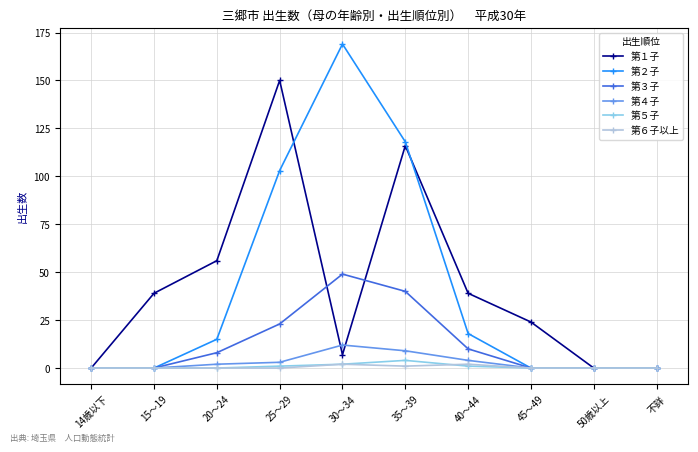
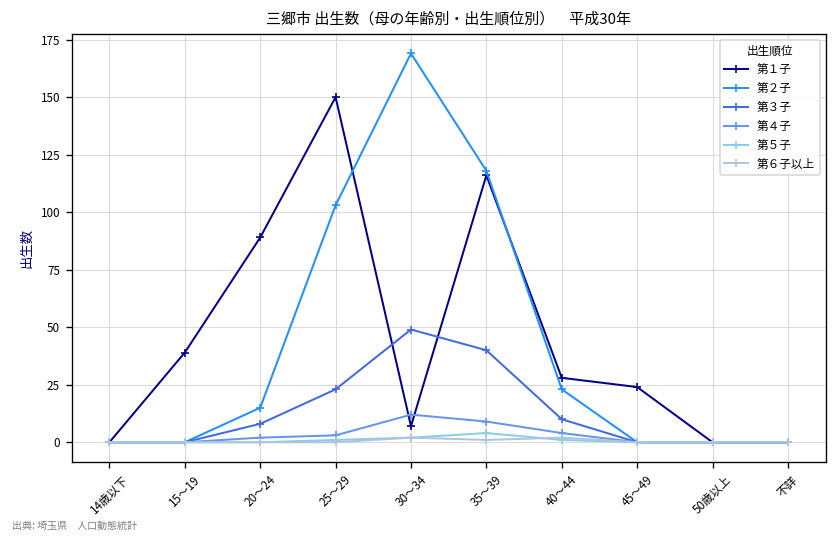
第１子, 20～24: 56 -> 89
第１子, 40～44: 39 -> 28
第２子, 40～44: 18 -> 23
